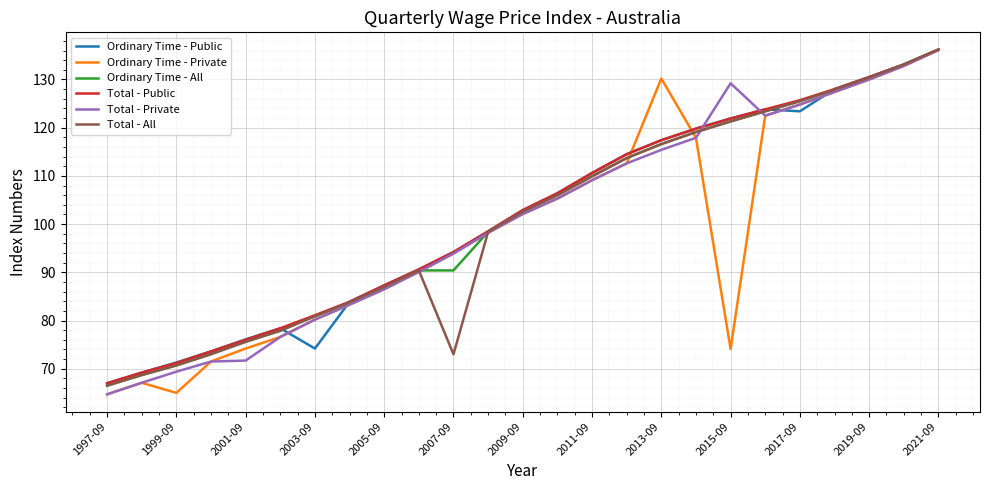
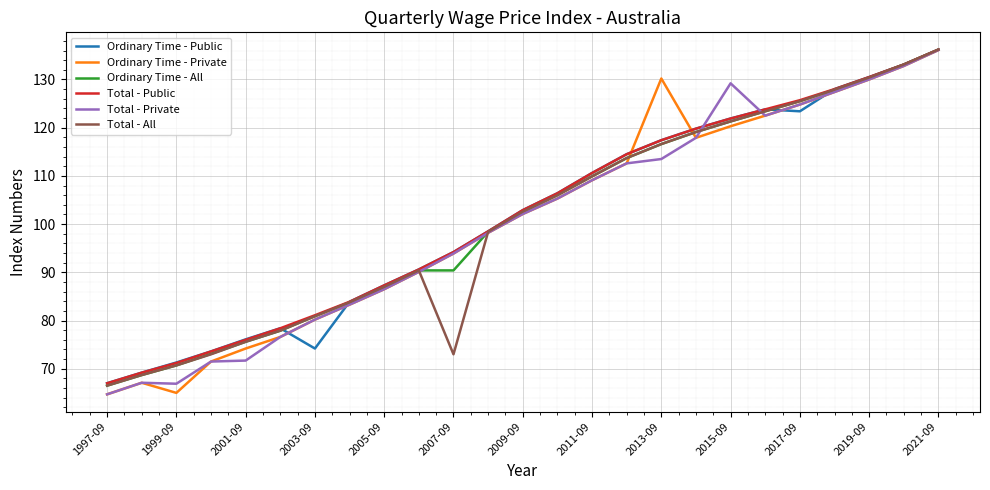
Total - Private, 1999-09: 69 -> 67
Total - Private, 2013-09: 115 -> 114
Ordinary Time - Private, 2015-09: 74 -> 120
